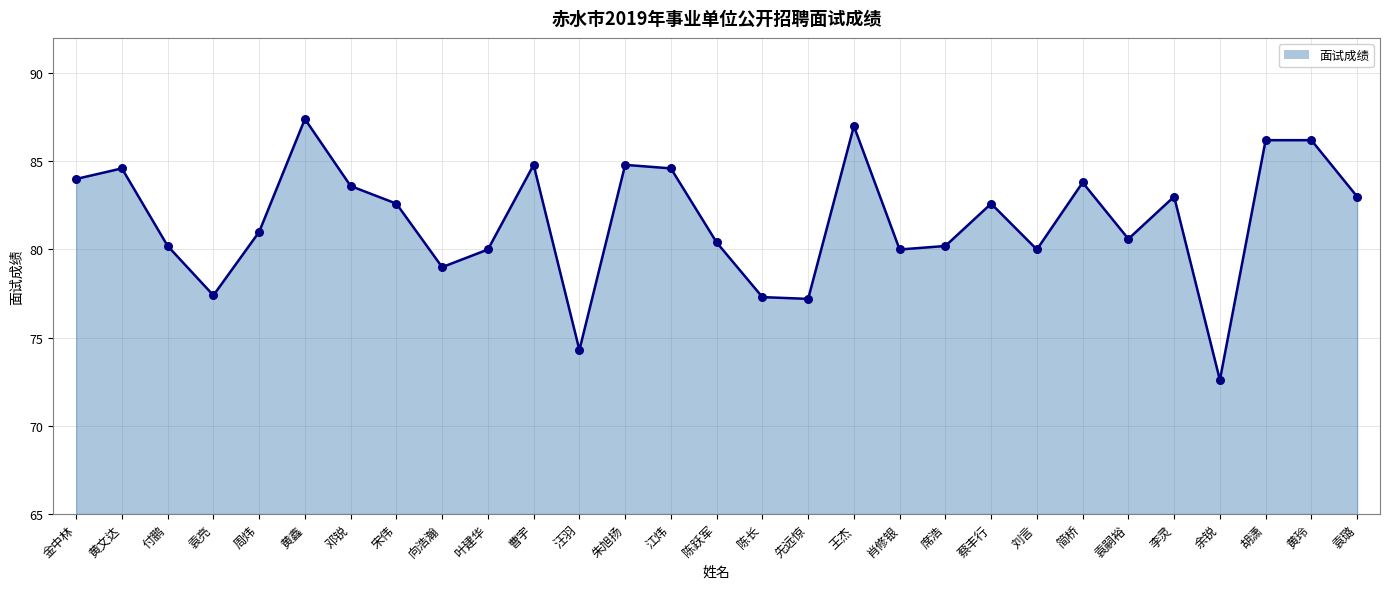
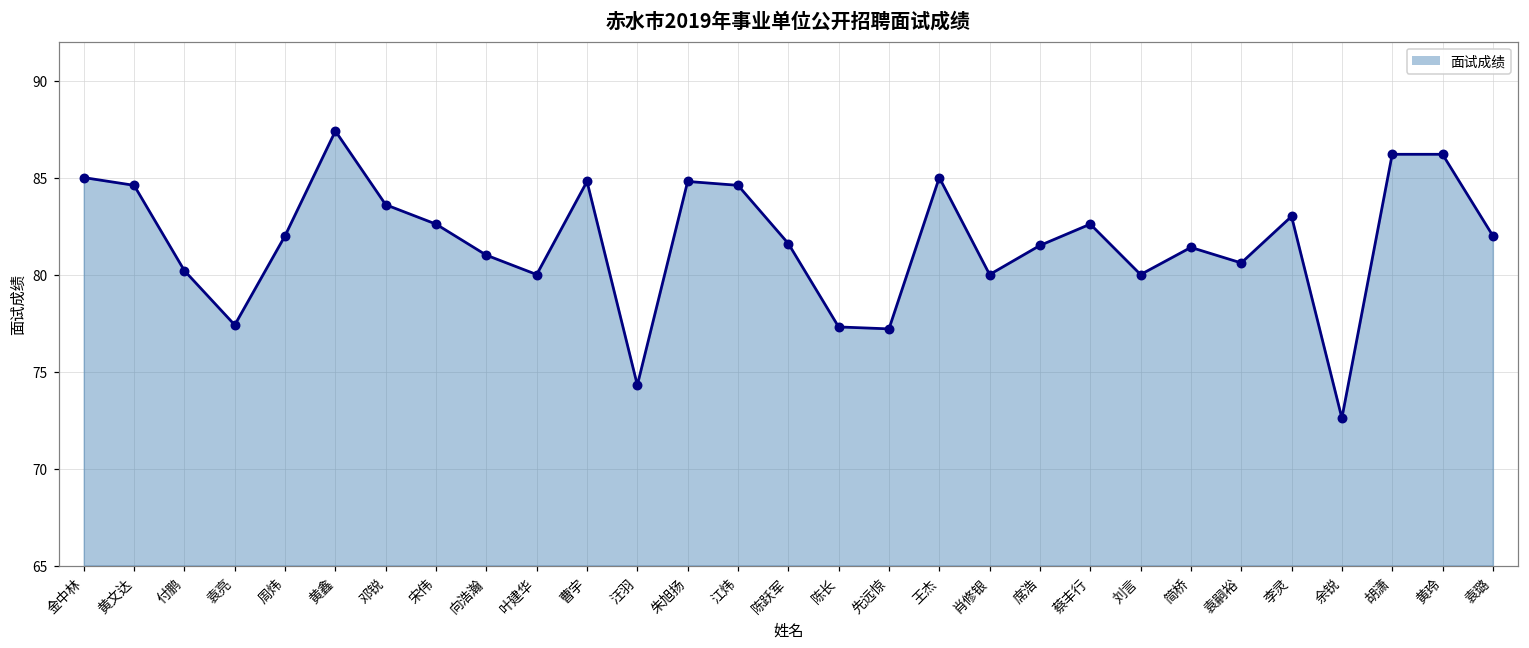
金中林: 84 -> 85
周炜: 81 -> 82
向浩瀚: 79 -> 81
陈跃军: 80.4 -> 81.6
王杰: 87 -> 85
席浩: 80.2 -> 81.5
简桥: 83.8 -> 81.4
袁璐: 83 -> 82
